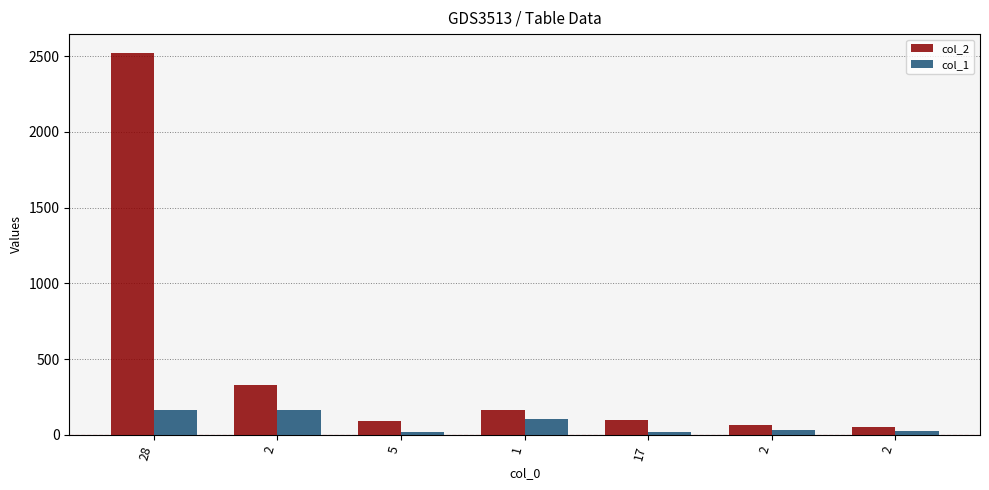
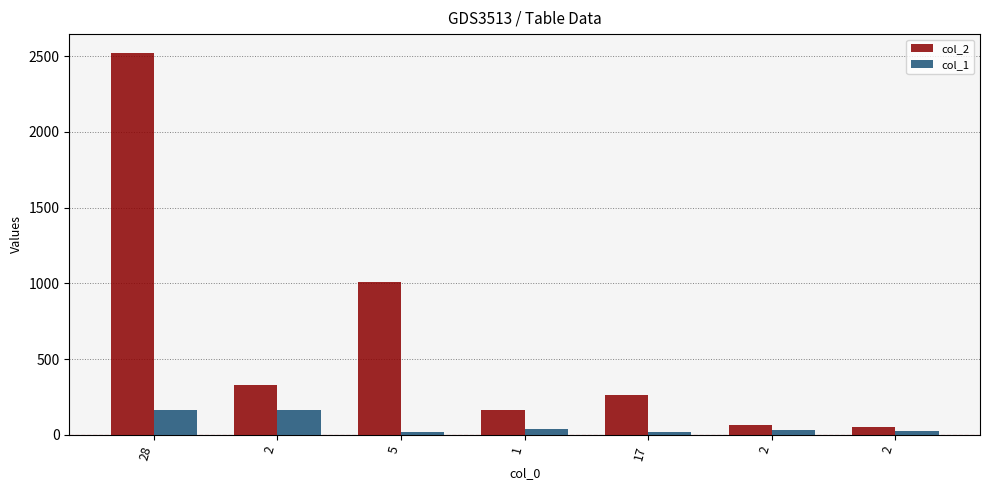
col_2, 5: 90 -> 1010
col_1, 1: 100 -> 40
col_2, 17: 100 -> 270
